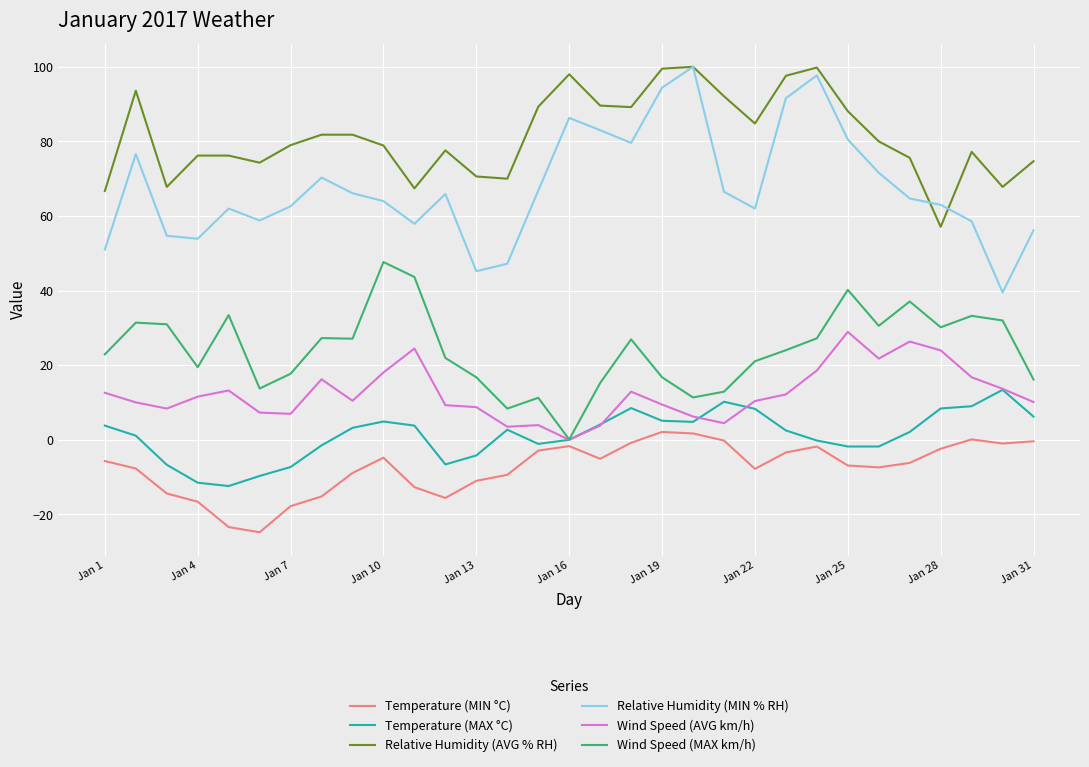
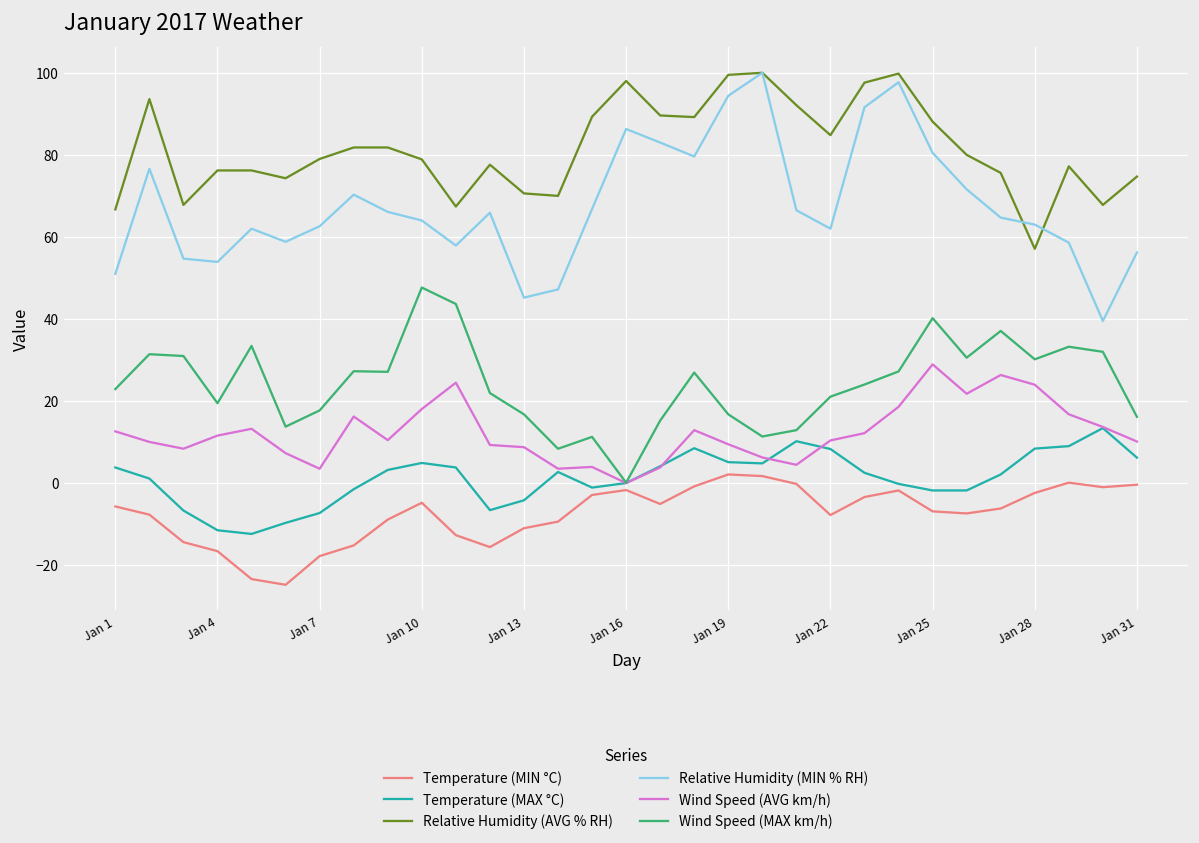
Wind Speed (AVG km/h), Jan 7: 7 -> 3
